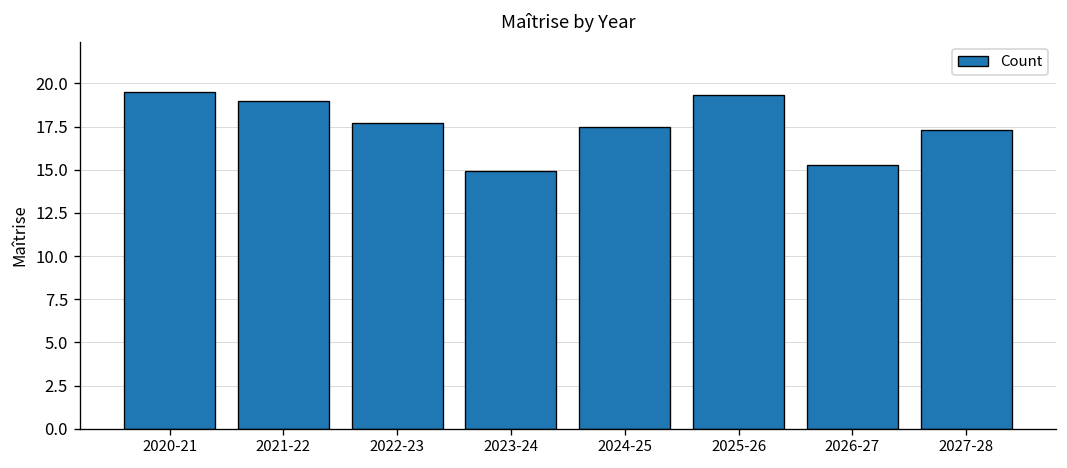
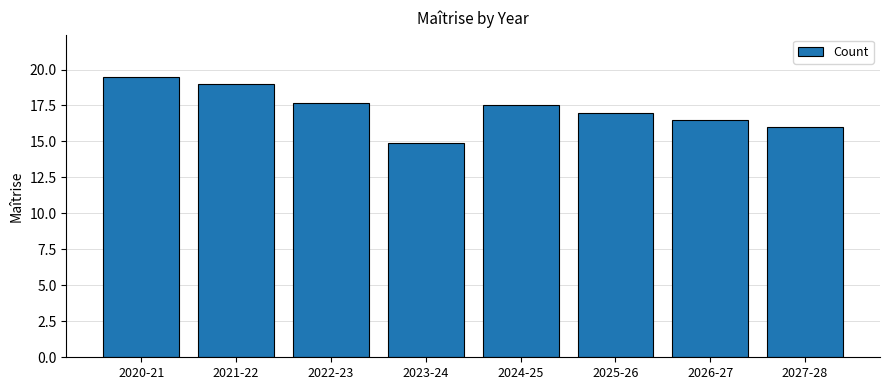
2025-26: 19.3 -> 17.0
2026-27: 15.3 -> 16.5
2027-28: 17.3 -> 16.0
